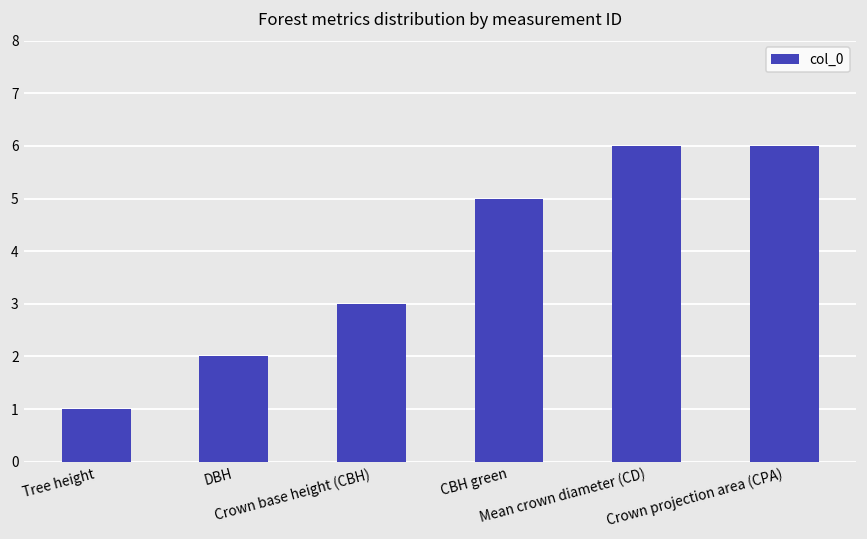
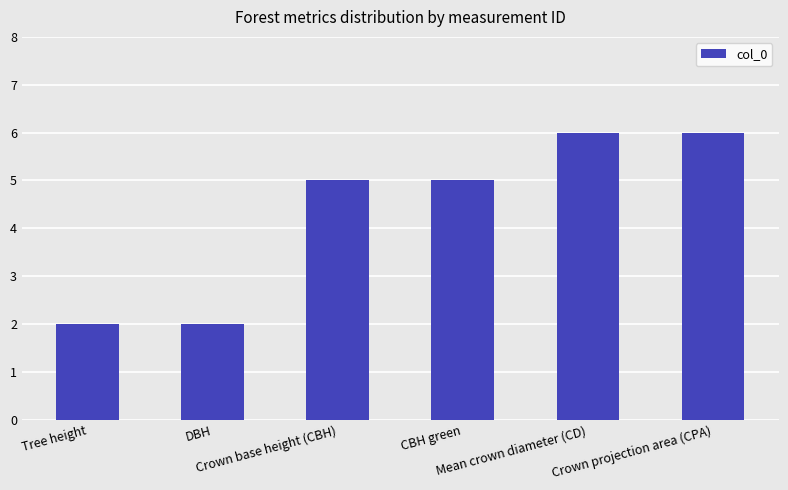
Tree height: 1 -> 2
Crown base height (CBH): 3 -> 5
